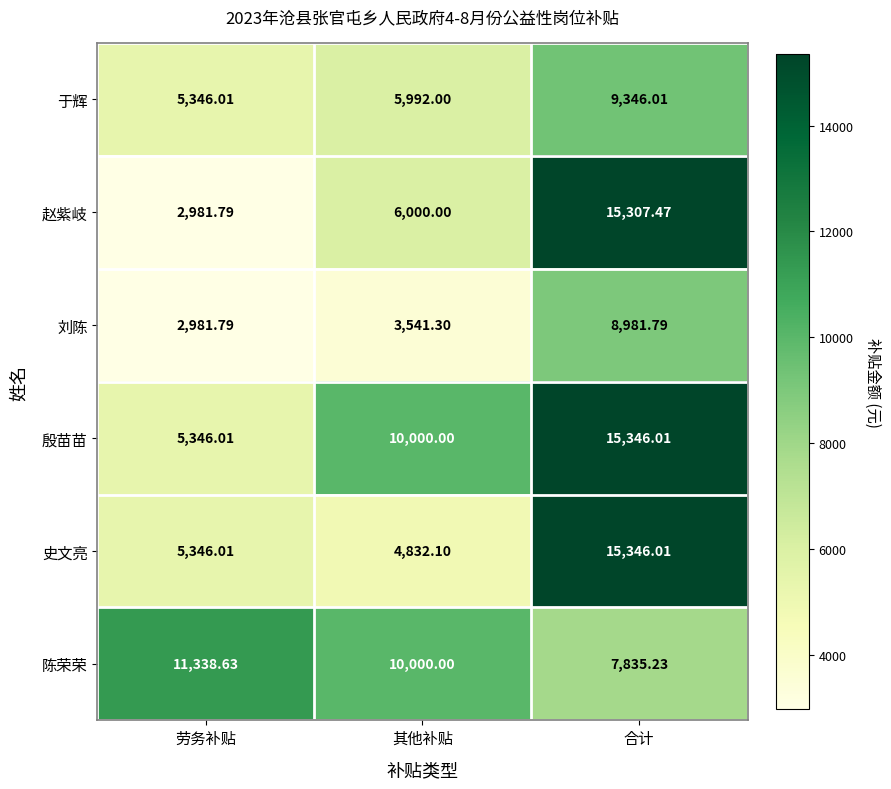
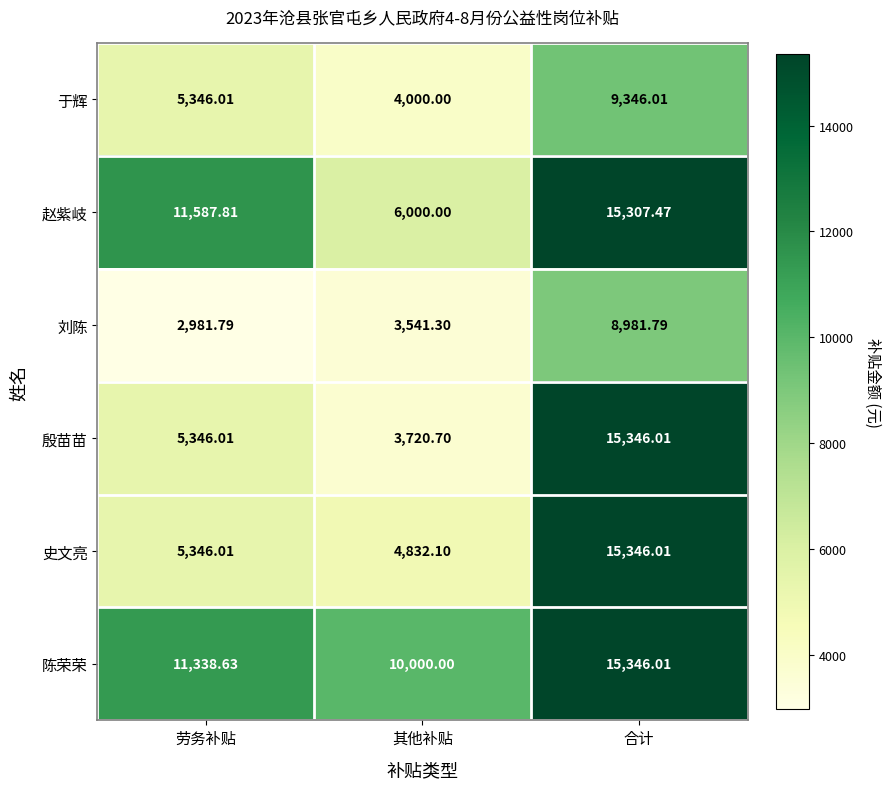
于辉, 其他补贴: 5,992.00 -> 4,000.00
赵紫岐, 劳务补贴: 2,981.79 -> 11,587.81
殷苗苗, 其他补贴: 10,000.00 -> 3,720.70
陈荣荣, 合计: 7,835.23 -> 15,346.01
